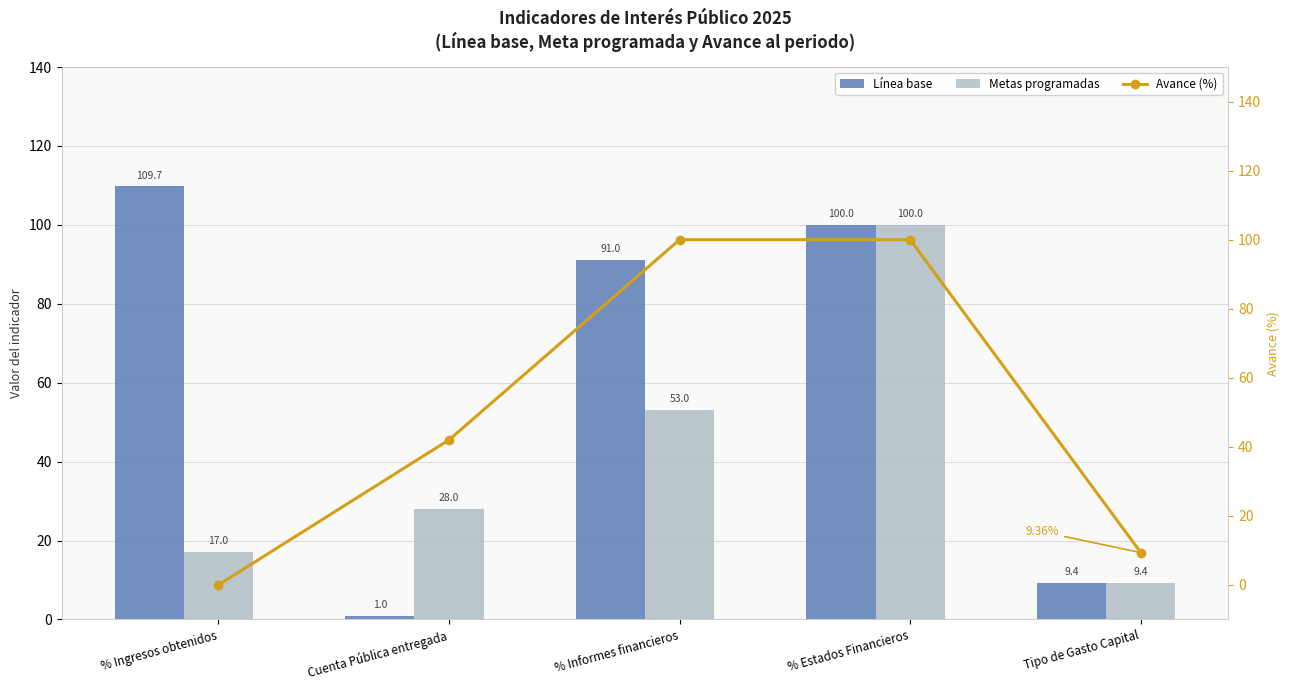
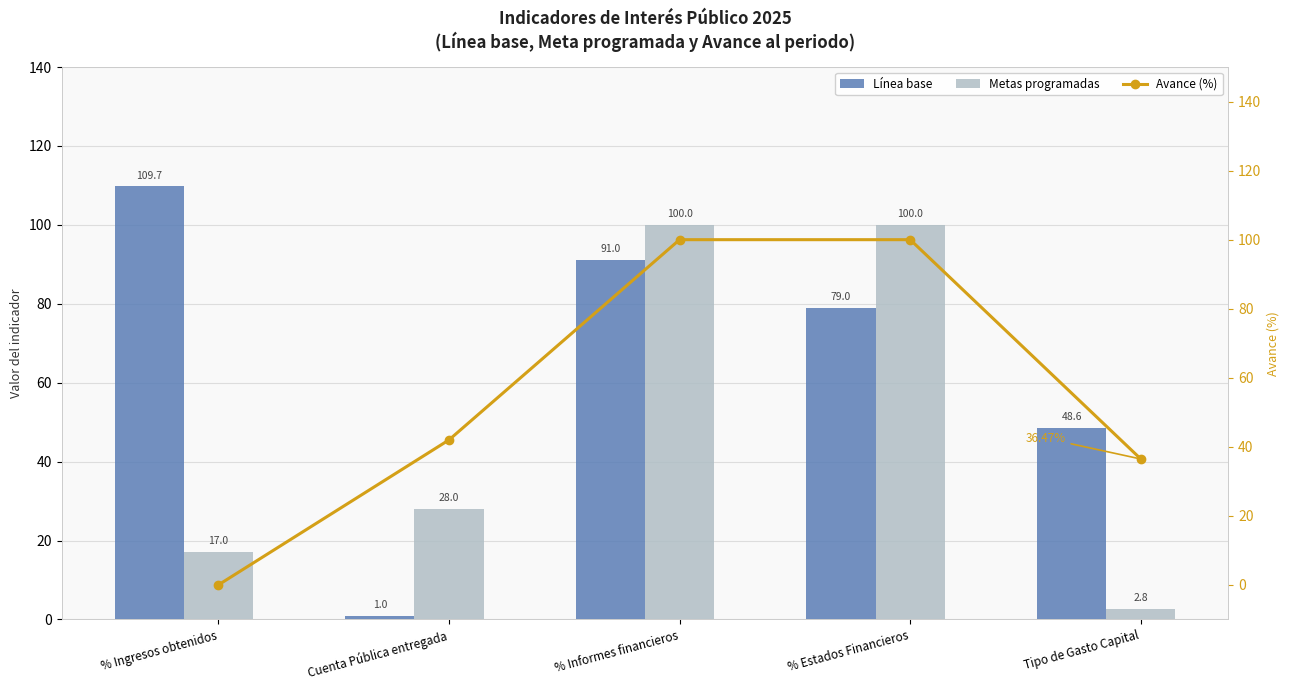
Metas programadas, % Informes financieros: 53.0 -> 100.0
Línea base, % Estados Financieros: 100.0 -> 79.0
Línea base, Tipo de Gasto Capital: 9.4 -> 48.6
Metas programadas, Tipo de Gasto Capital: 9.4 -> 2.8
Avance (%), Tipo de Gasto Capital: 9.36% -> 36.47%
